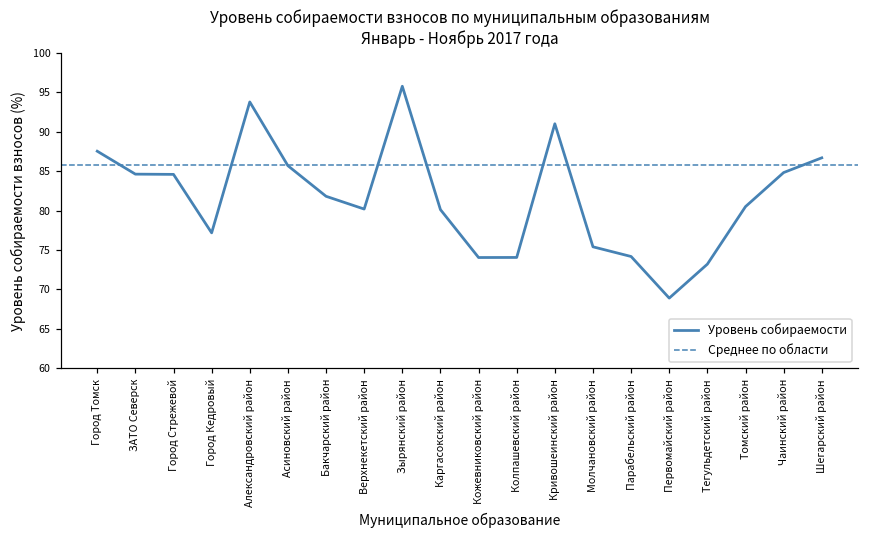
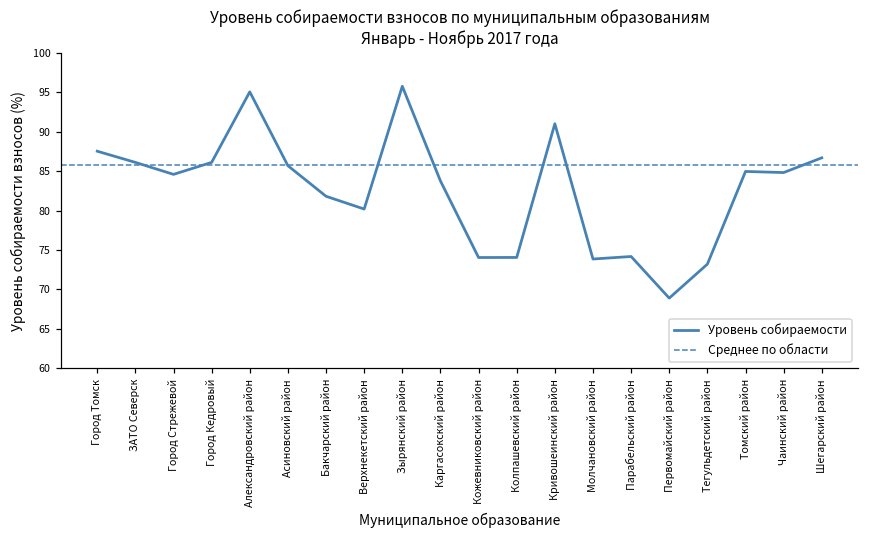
ЗАТО Северск: 85 -> 86
Город Кедровый: 77 -> 86
Александровский район: 94 -> 95
Каргасокский район: 80 -> 84
Молчановский район: 75 -> 74
Томский район: 81 -> 85
